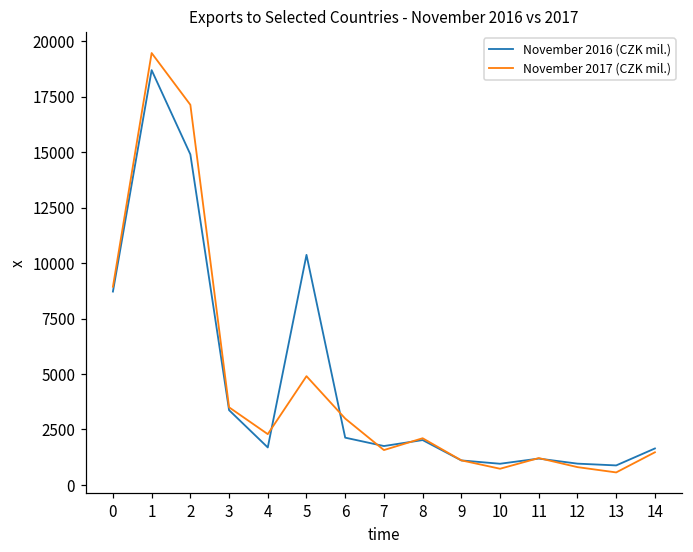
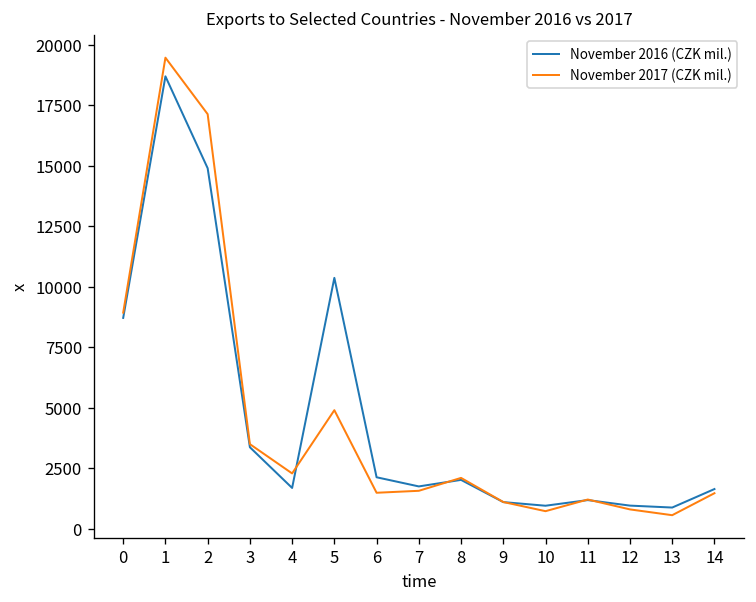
November 2017 (CZK mil.), 6: 3000 -> 1500
